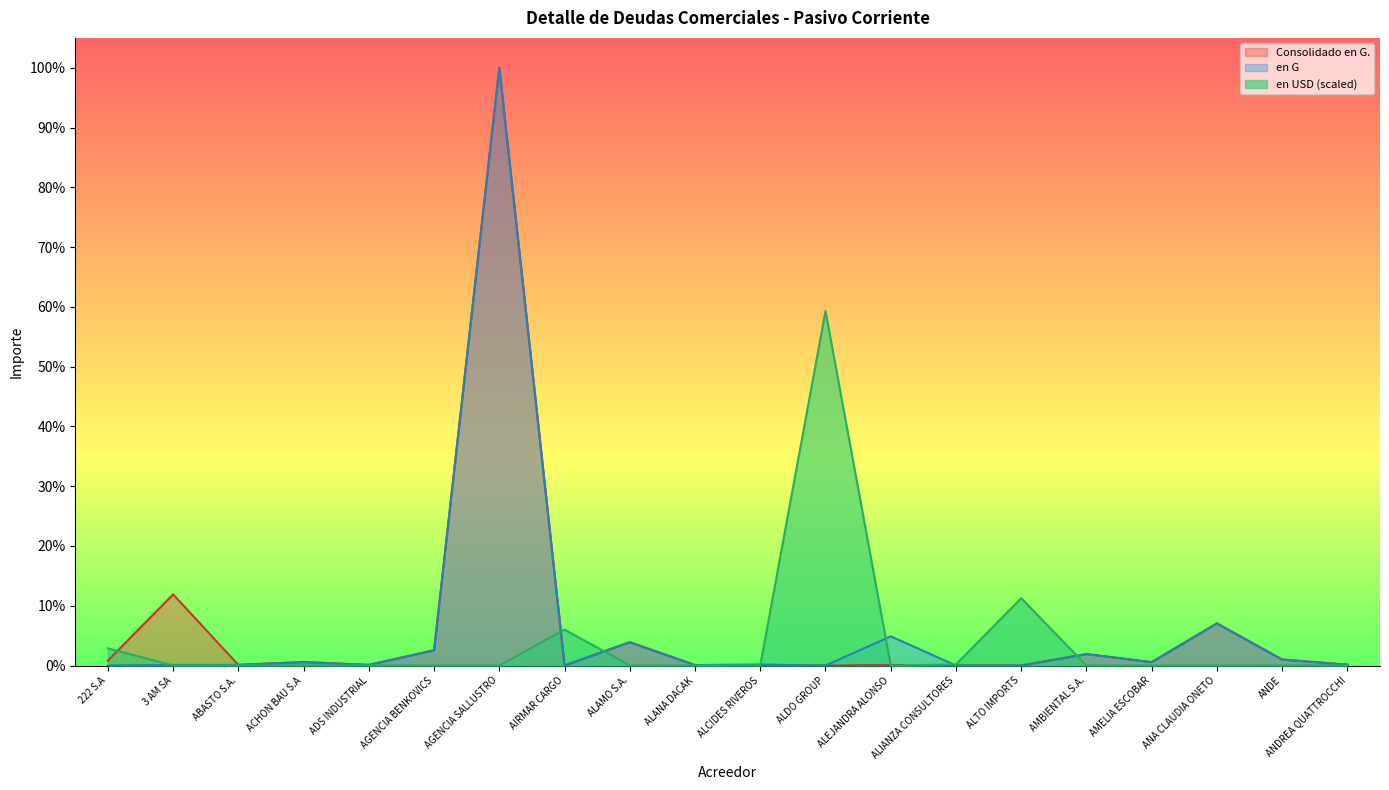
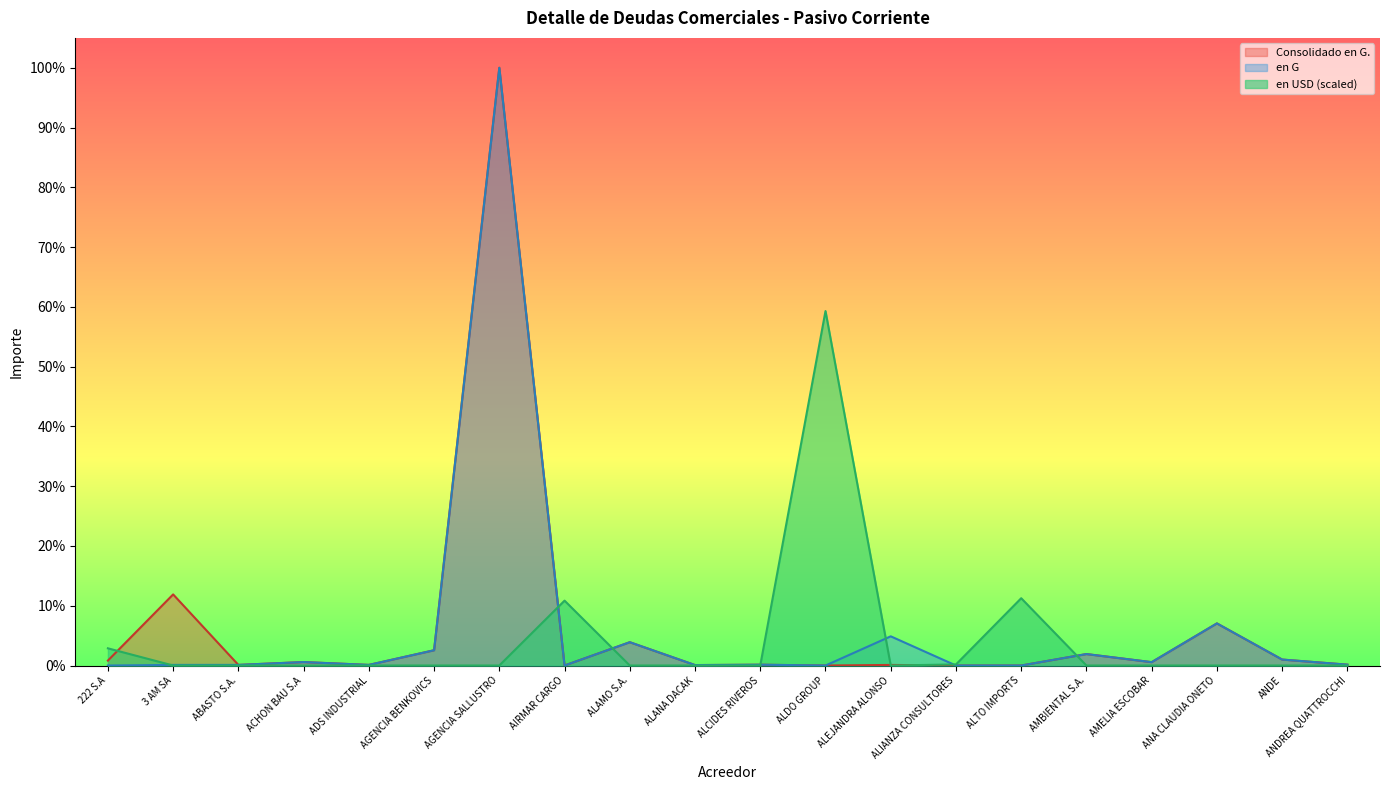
en USD (scaled), AIRMAR CARGO: 6% -> 11%
